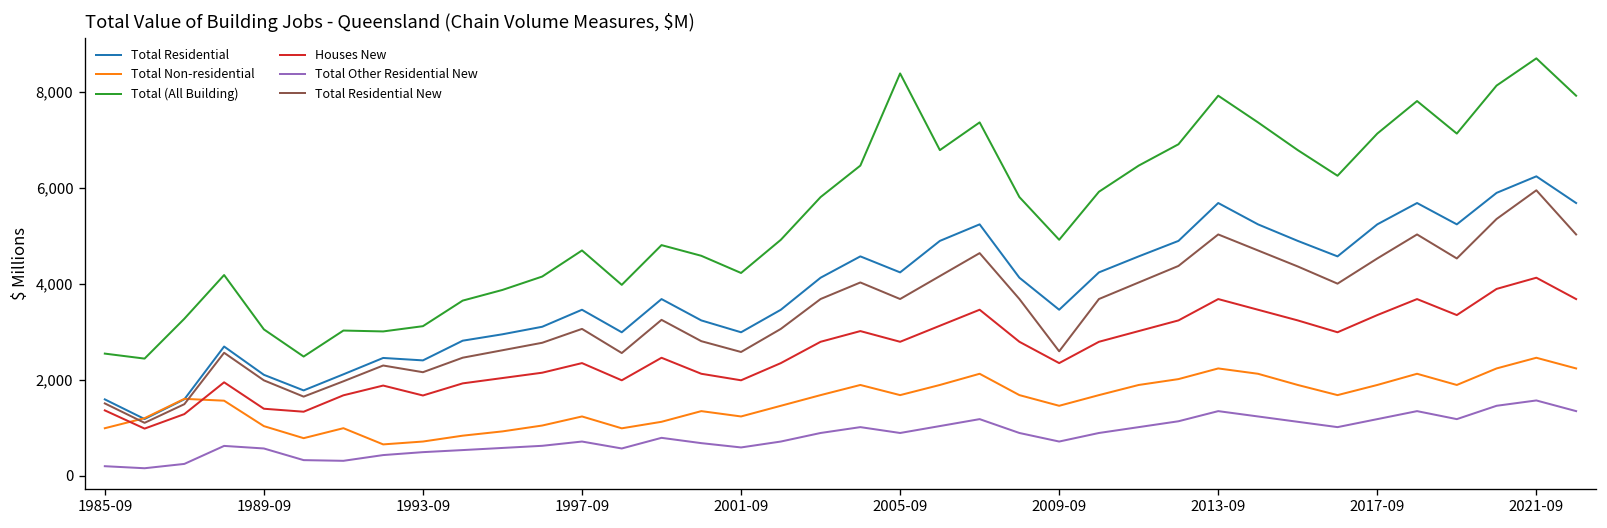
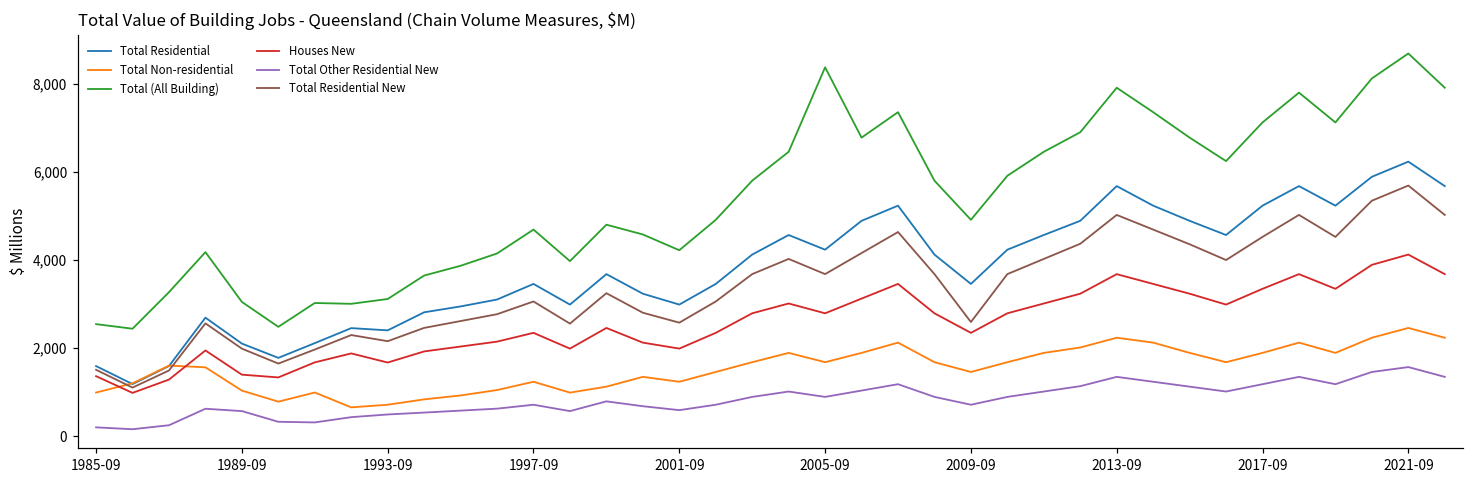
Total Residential New, 2021-09: 5,900 -> 5,700
